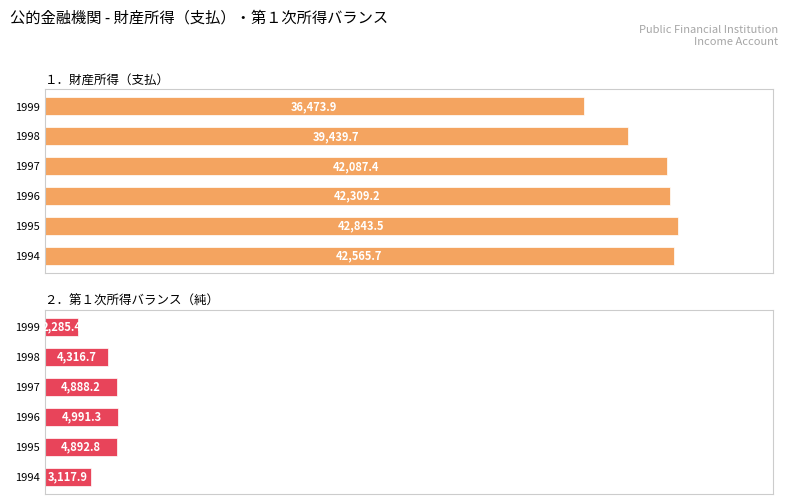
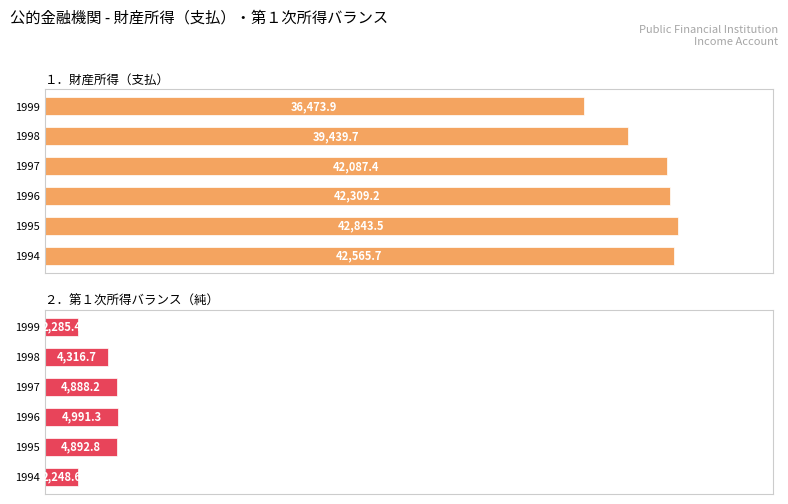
２．第１次所得バランス（純）, 1994: 3,117.9 -> 2,248.6
